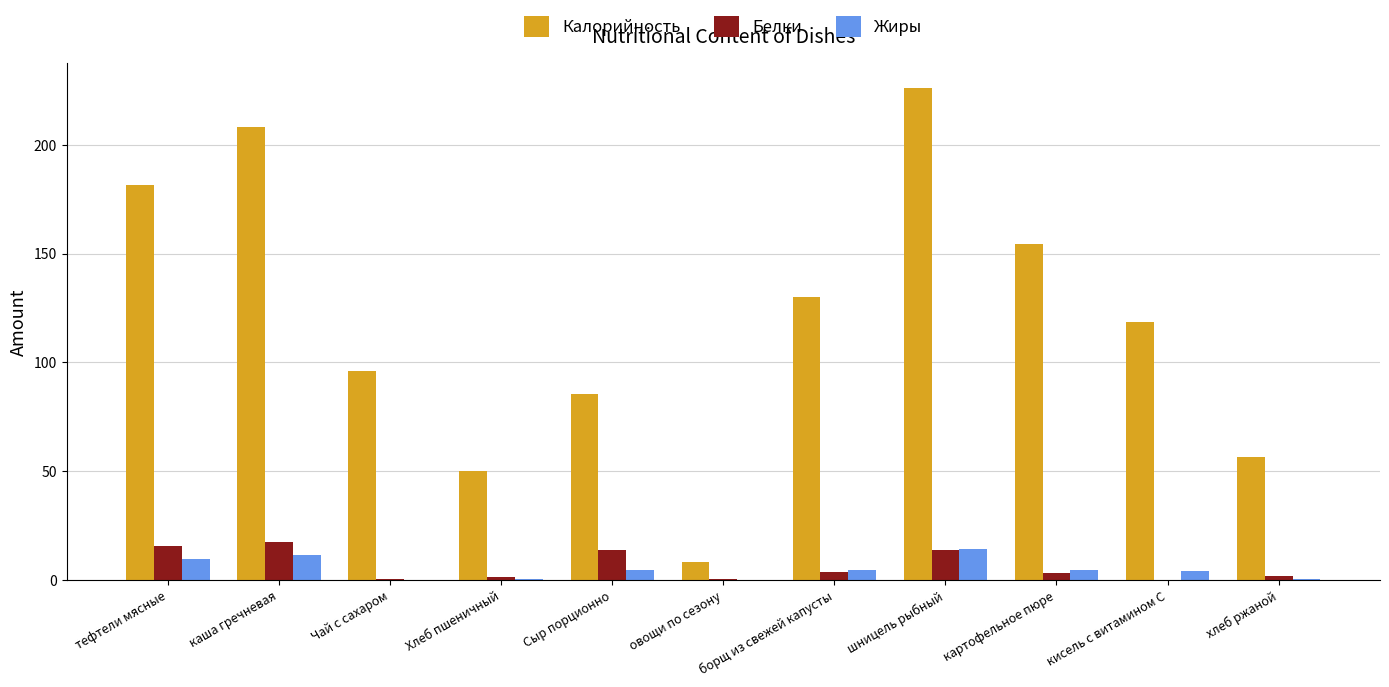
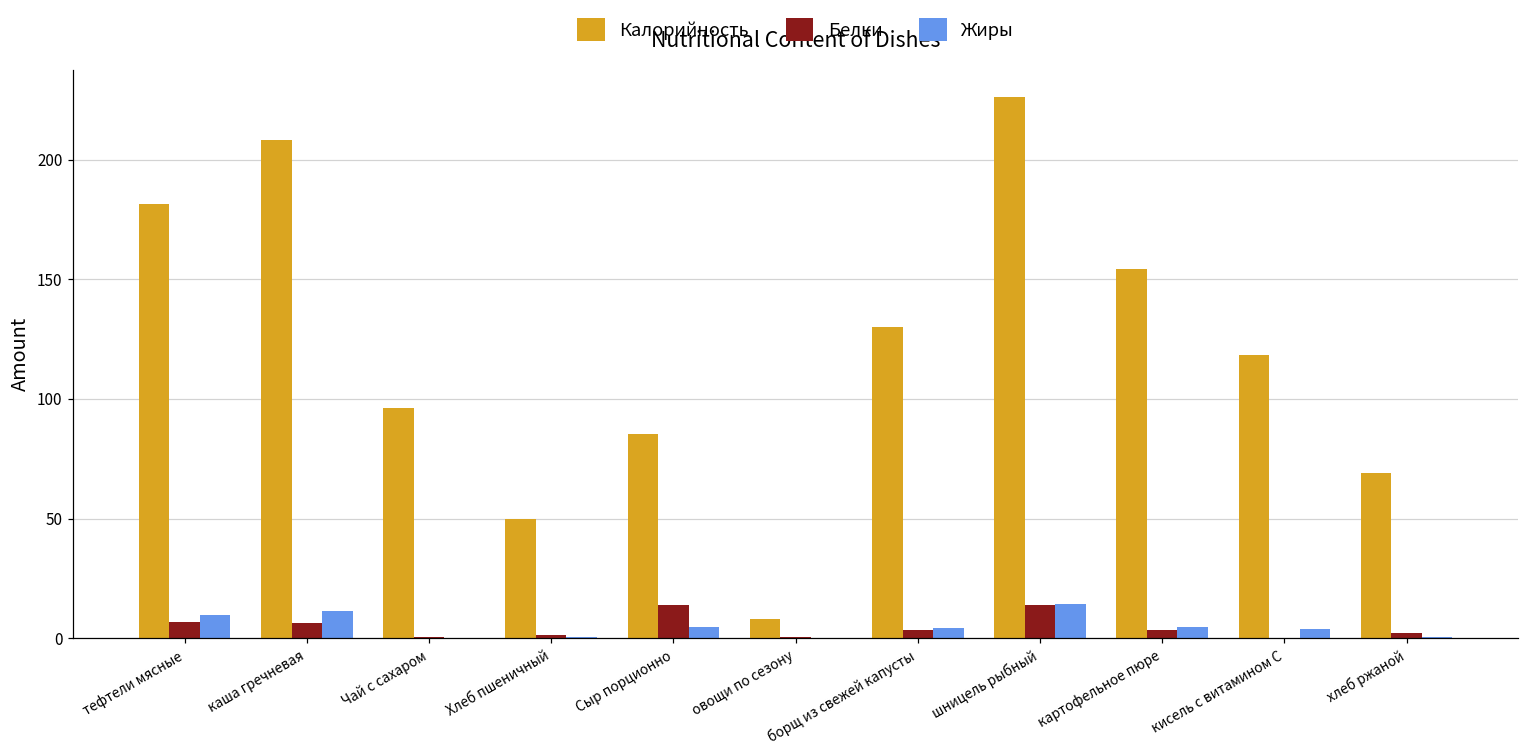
Белки, тефтели мясные: 16 -> 7
Белки, каша гречневая: 18 -> 6
Калорийность, хлеб ржаной: 57 -> 69
